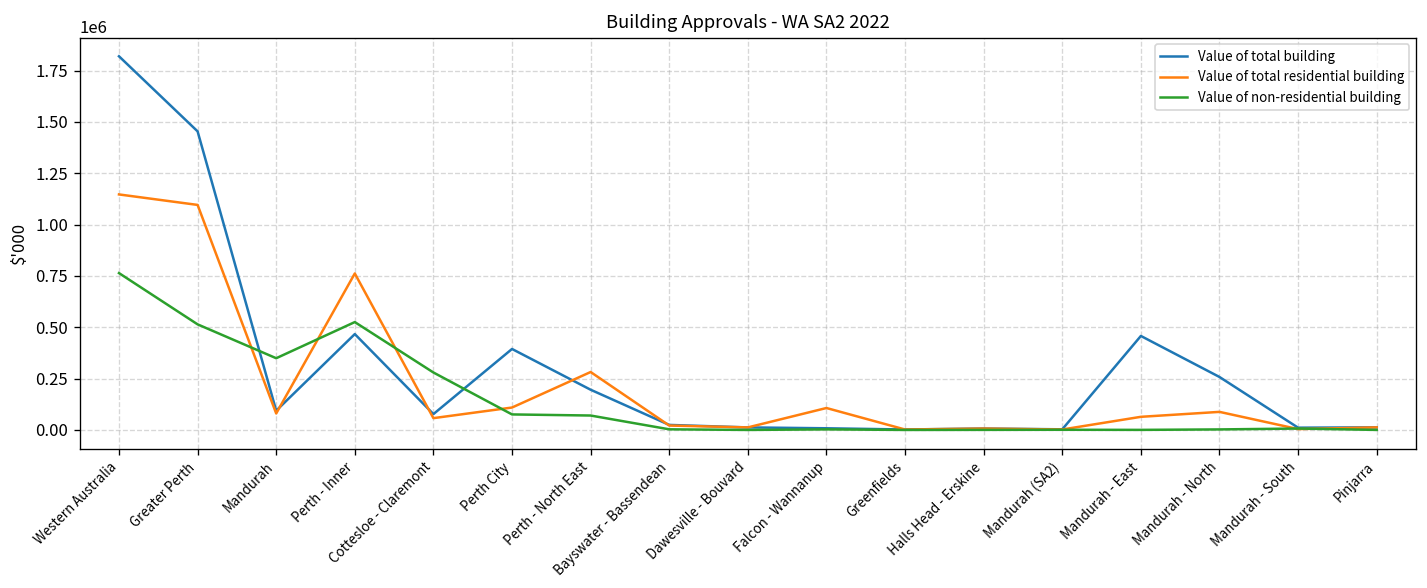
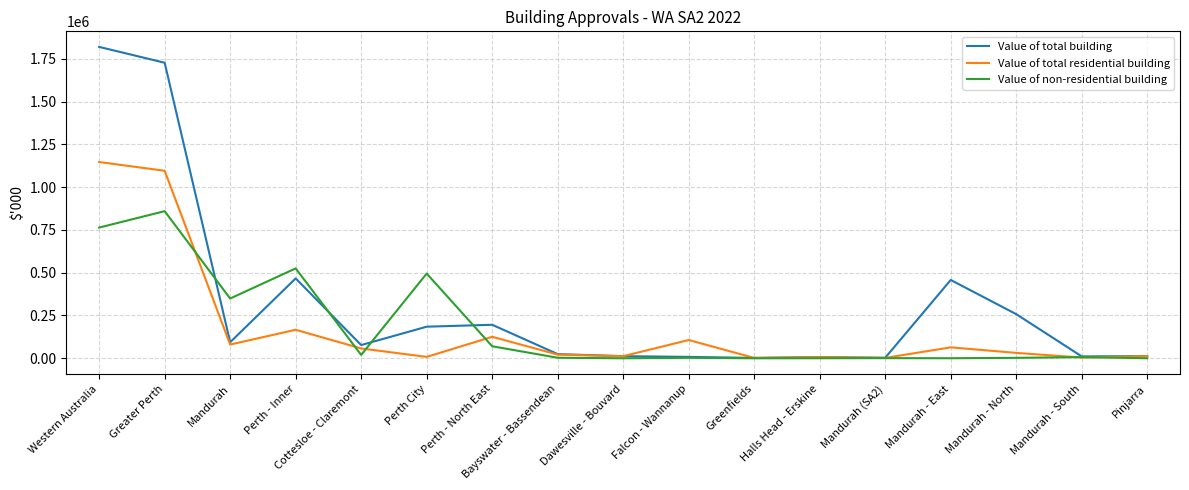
Value of total building, Greater Perth: 1450000 -> 1730000
Value of non-residential building, Greater Perth: 510000 -> 860000
Value of total residential building, Perth - Inner: 760000 -> 170000
Value of non-residential building, Cottesloe - Claremont: 280000 -> 20000
Value of total building, Perth City: 390000 -> 180000
Value of total residential building, Perth City: 110000 -> 10000
Value of non-residential building, Perth City: 80000 -> 500000
Value of total residential building, Perth - North East: 280000 -> 130000
Value of total residential building, Mandurah - North: 90000 -> 30000
